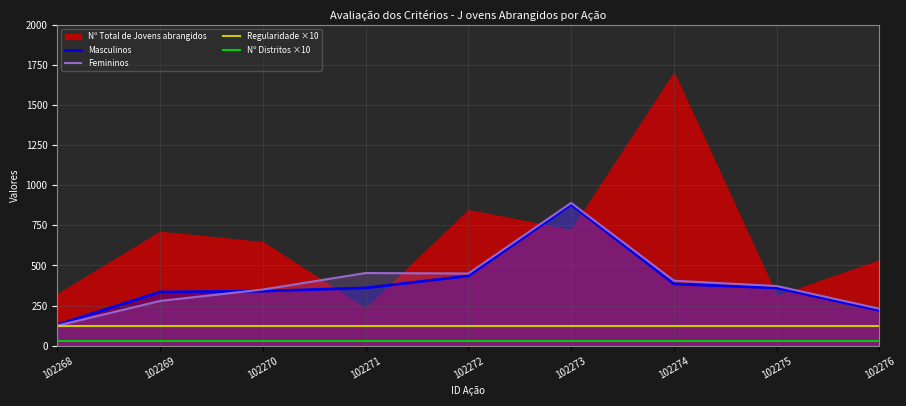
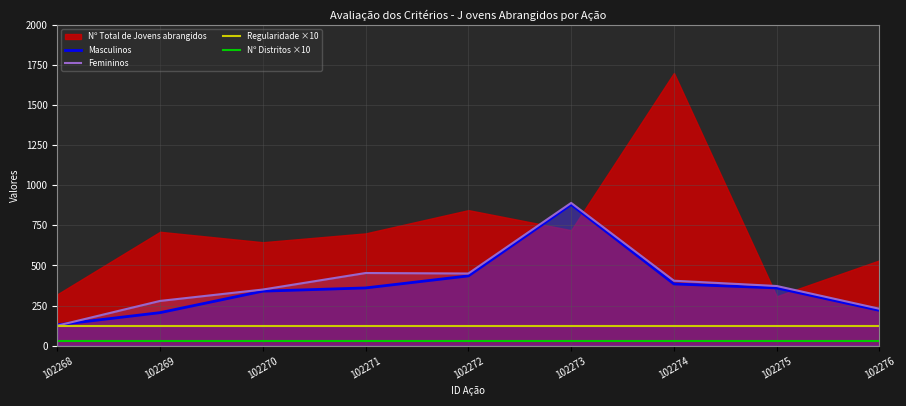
Masculinos, 102269: 340 -> 210
Nº Total de Jovens abrangidos, 102271: 230 -> 700
